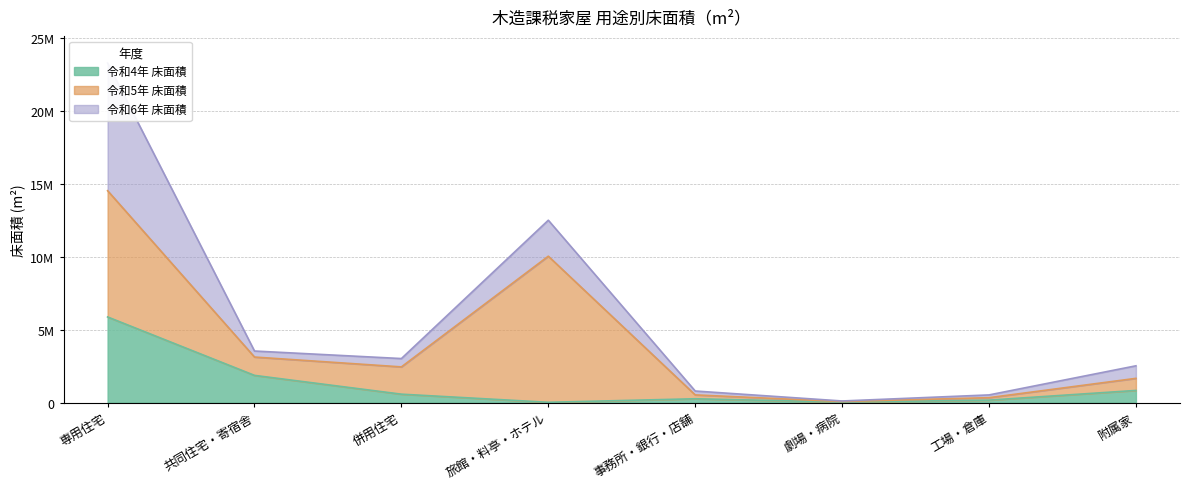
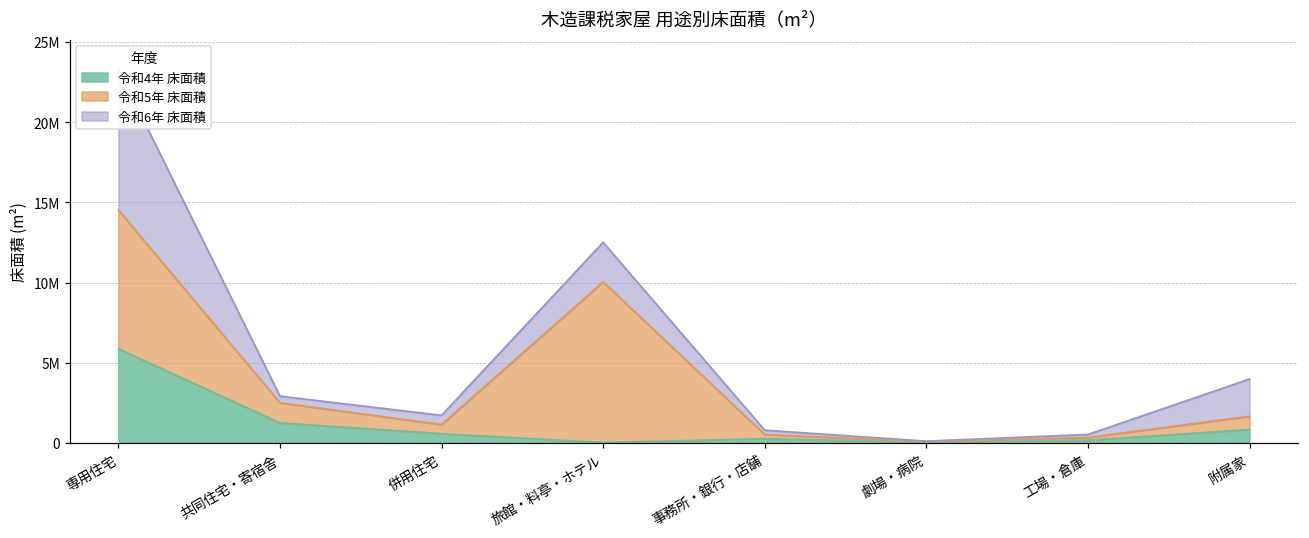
令和4年 床面積, 共同住宅・寄宿舎: 1900000 -> 1200000
令和5年 床面積, 併用住宅: 1900000 -> 600000
令和6年 床面積, 附属家: 900000 -> 2300000
